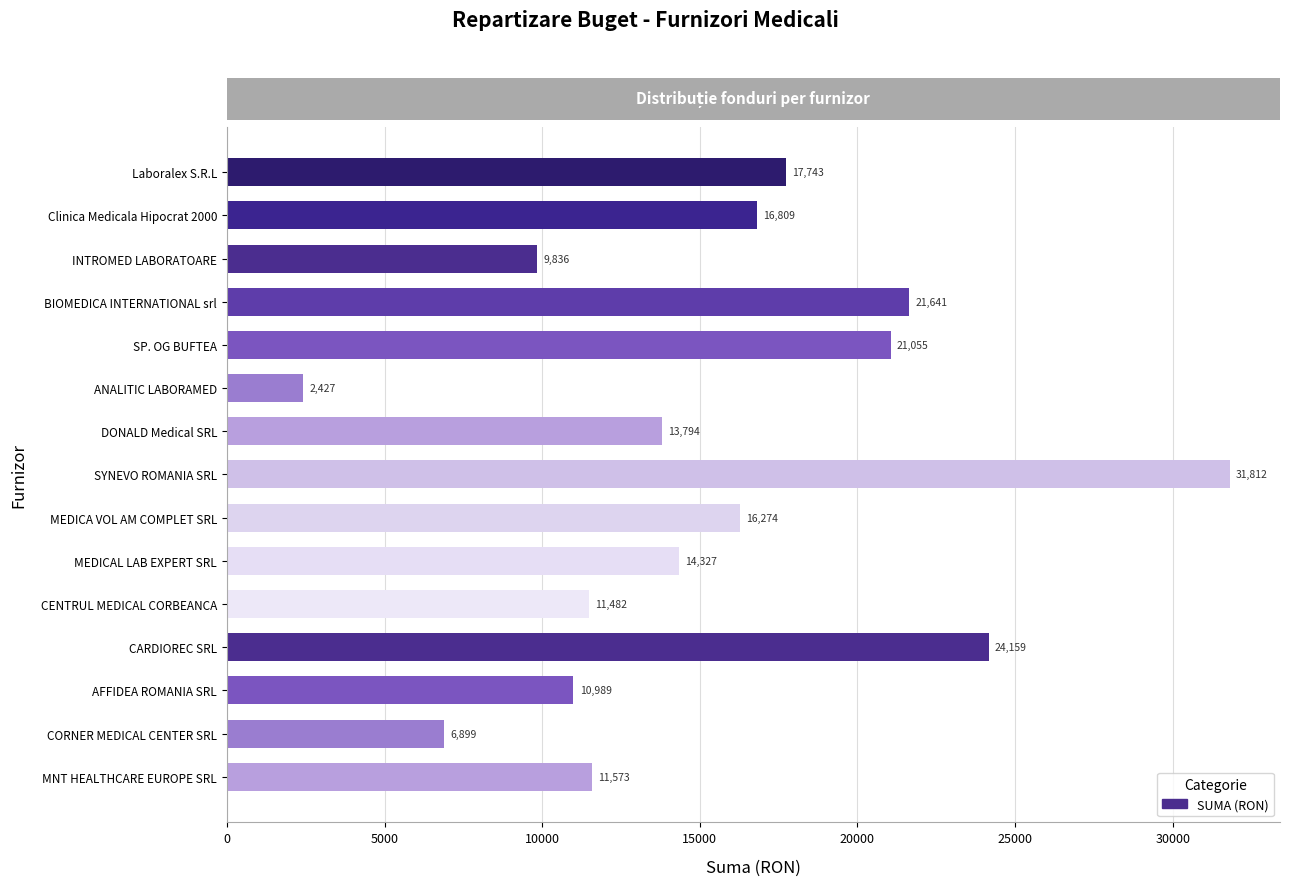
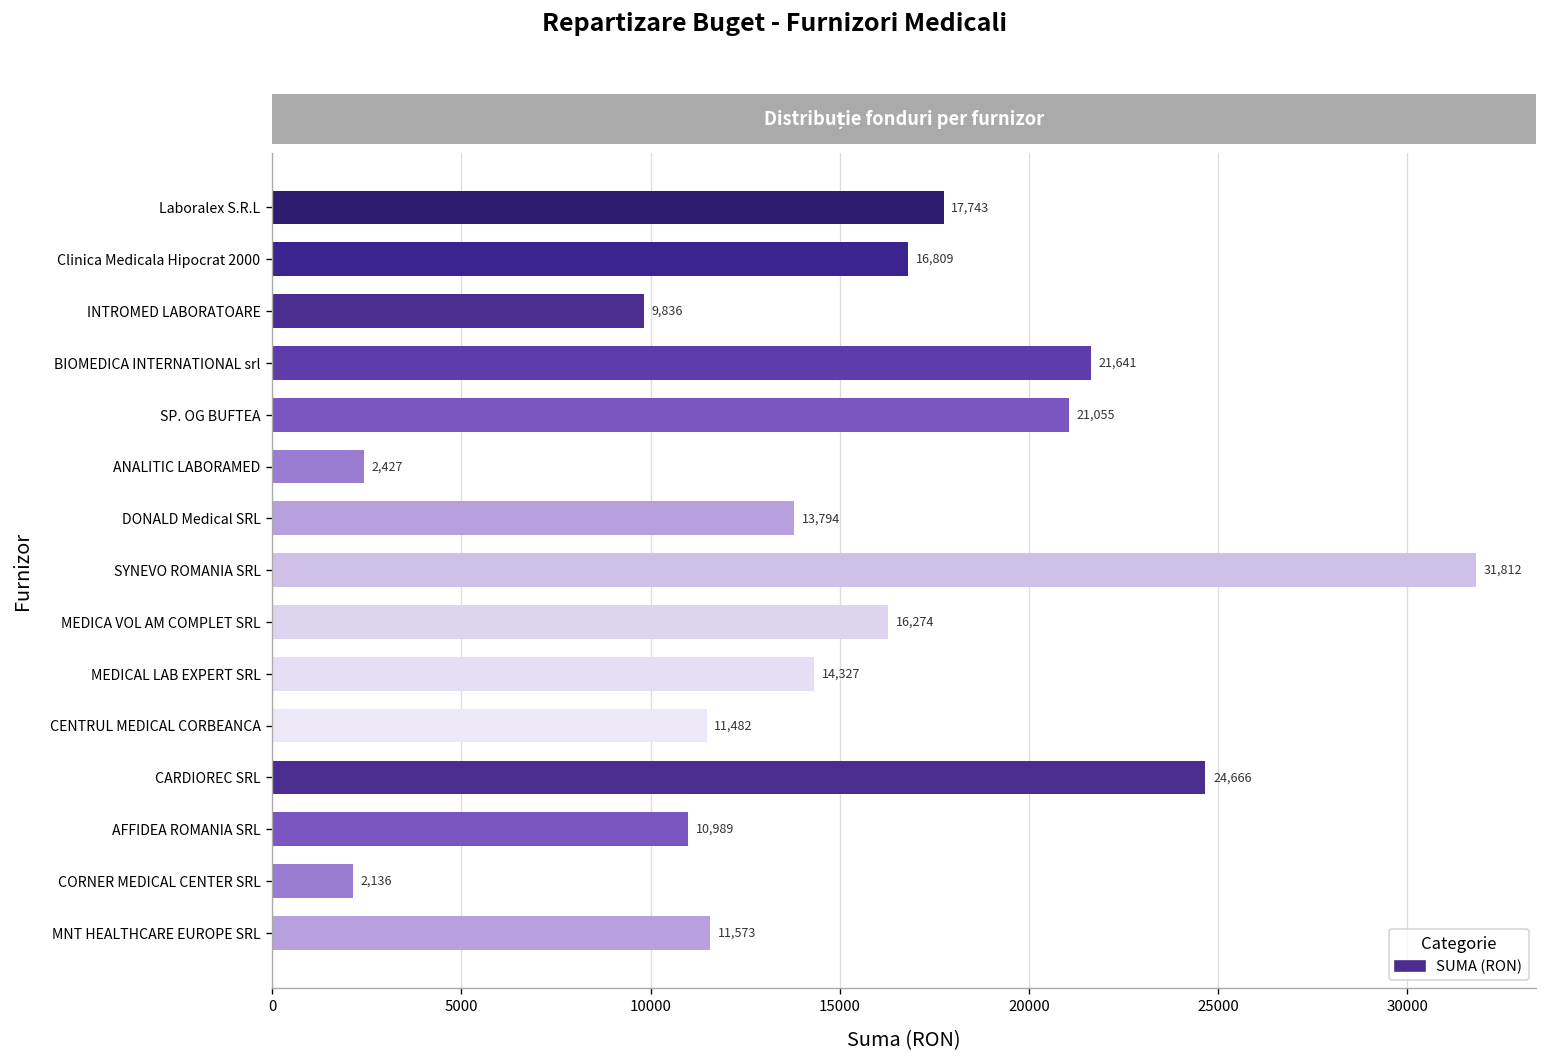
CARDIOREC SRL: 24,159 -> 24,666
CORNER MEDICAL CENTER SRL: 6,899 -> 2,136
